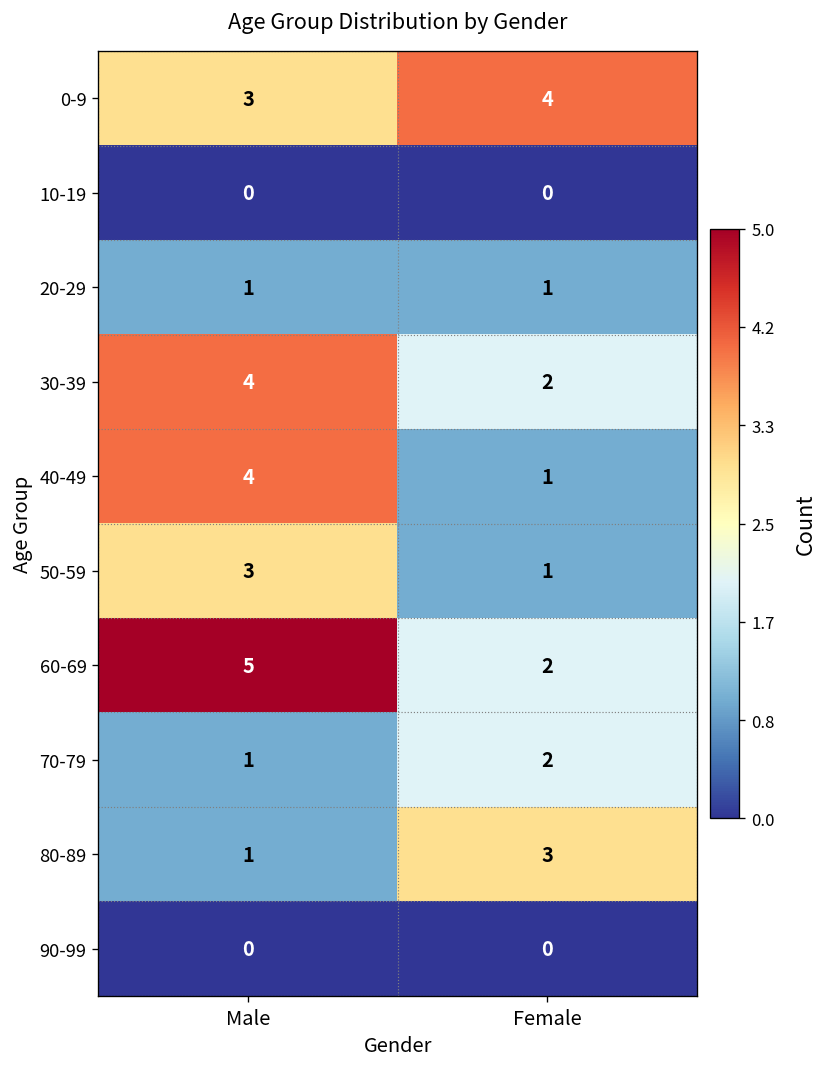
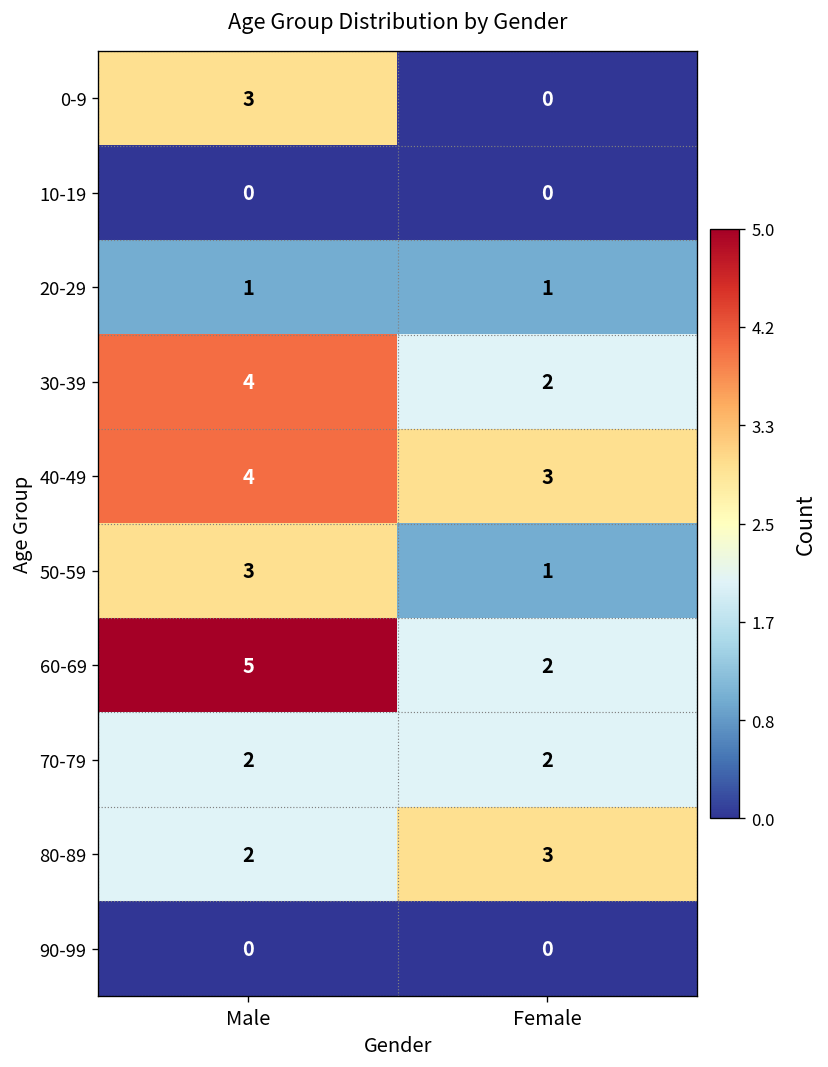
0-9, Female: 4 -> 0
40-49, Female: 1 -> 3
70-79, Male: 1 -> 2
80-89, Male: 1 -> 2
